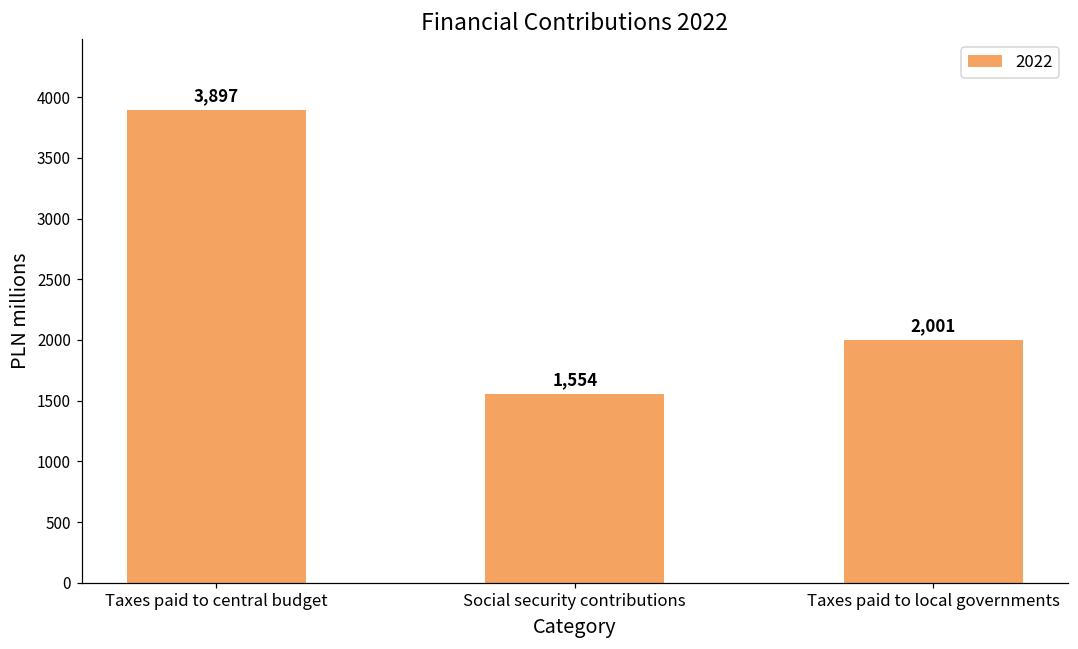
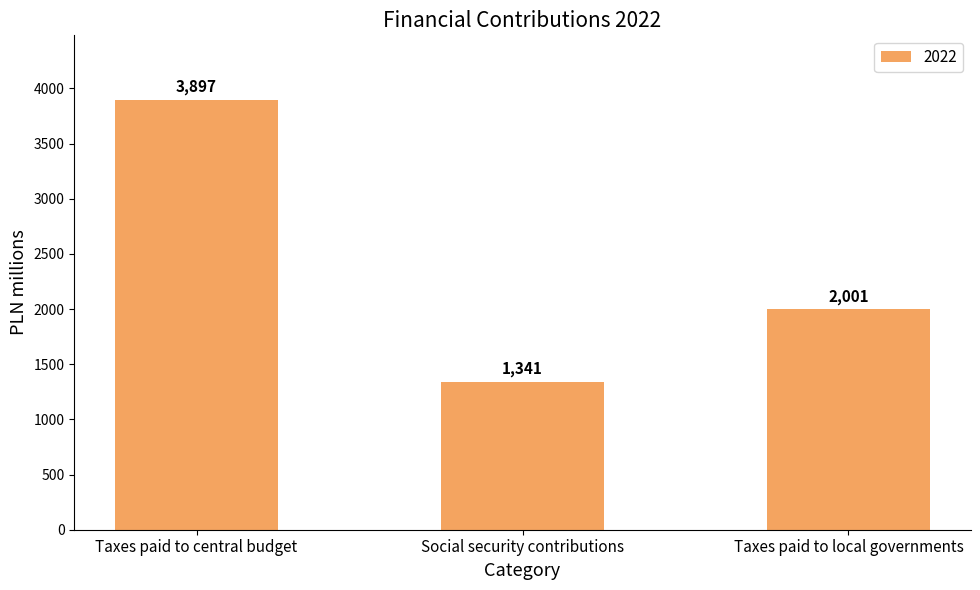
Social security contributions: 1,554 -> 1,341
